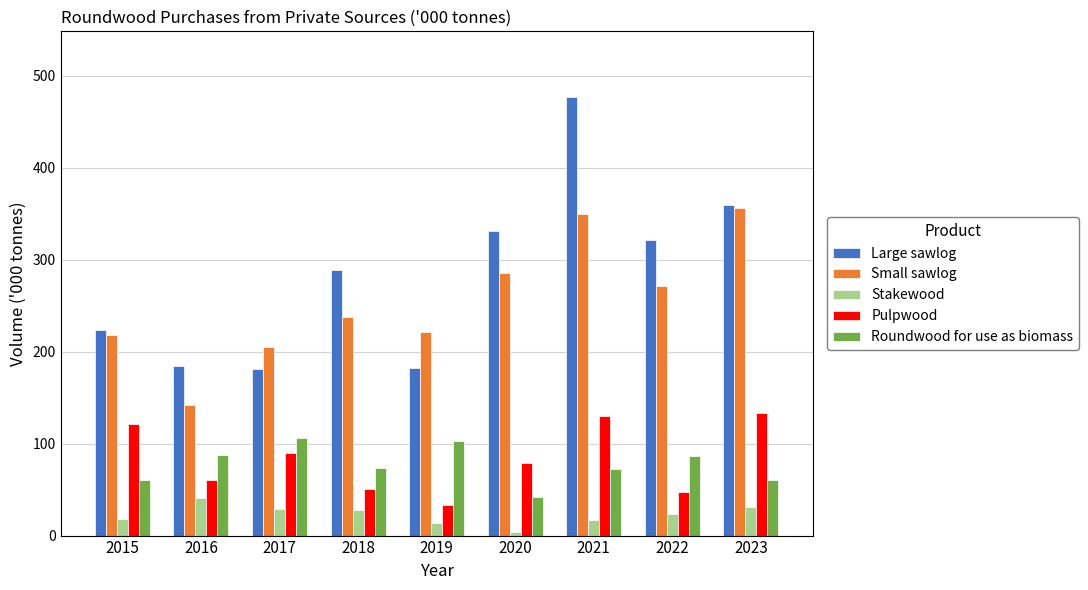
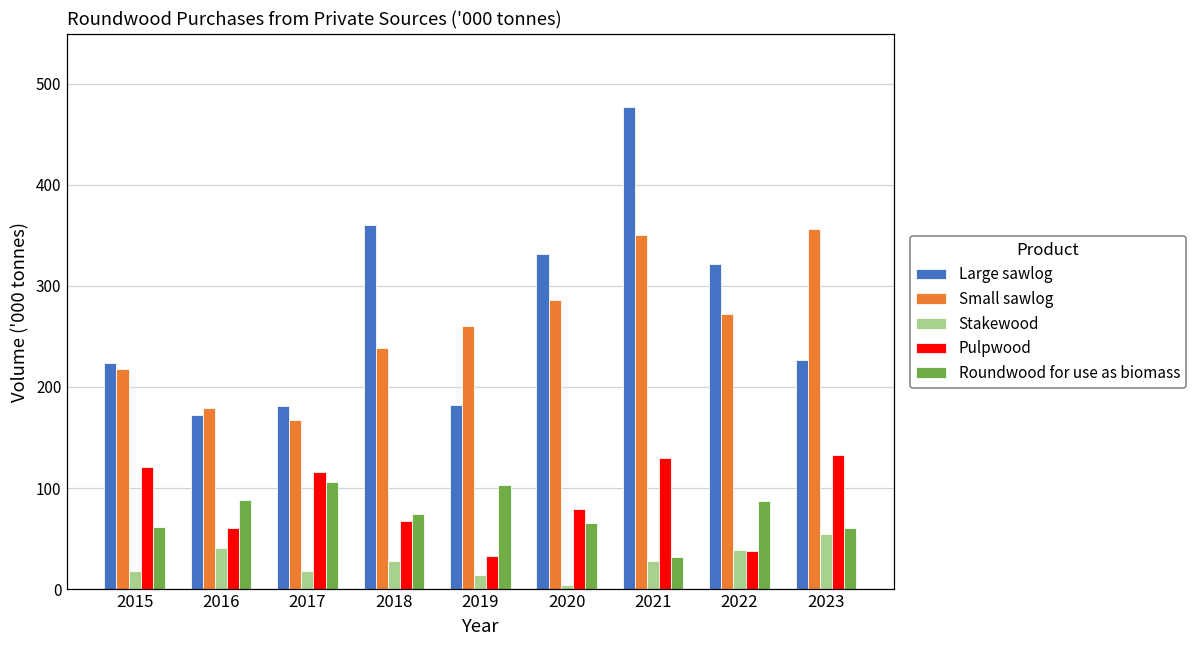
Large sawlog, 2016: 190 -> 170
Small sawlog, 2016: 140 -> 180
Small sawlog, 2017: 210 -> 170
Stakewood, 2017: 30 -> 20
Pulpwood, 2017: 90 -> 120
Large sawlog, 2018: 290 -> 360
Pulpwood, 2018: 50 -> 70
Small sawlog, 2019: 220 -> 260
Roundwood for use as biomass, 2020: 40 -> 70
Stakewood, 2021: 20 -> 30
Roundwood for use as biomass, 2021: 70 -> 30
Stakewood, 2022: 20 -> 40
Pulpwood, 2022: 50 -> 40
Large sawlog, 2023: 360 -> 230
Stakewood, 2023: 30 -> 60
